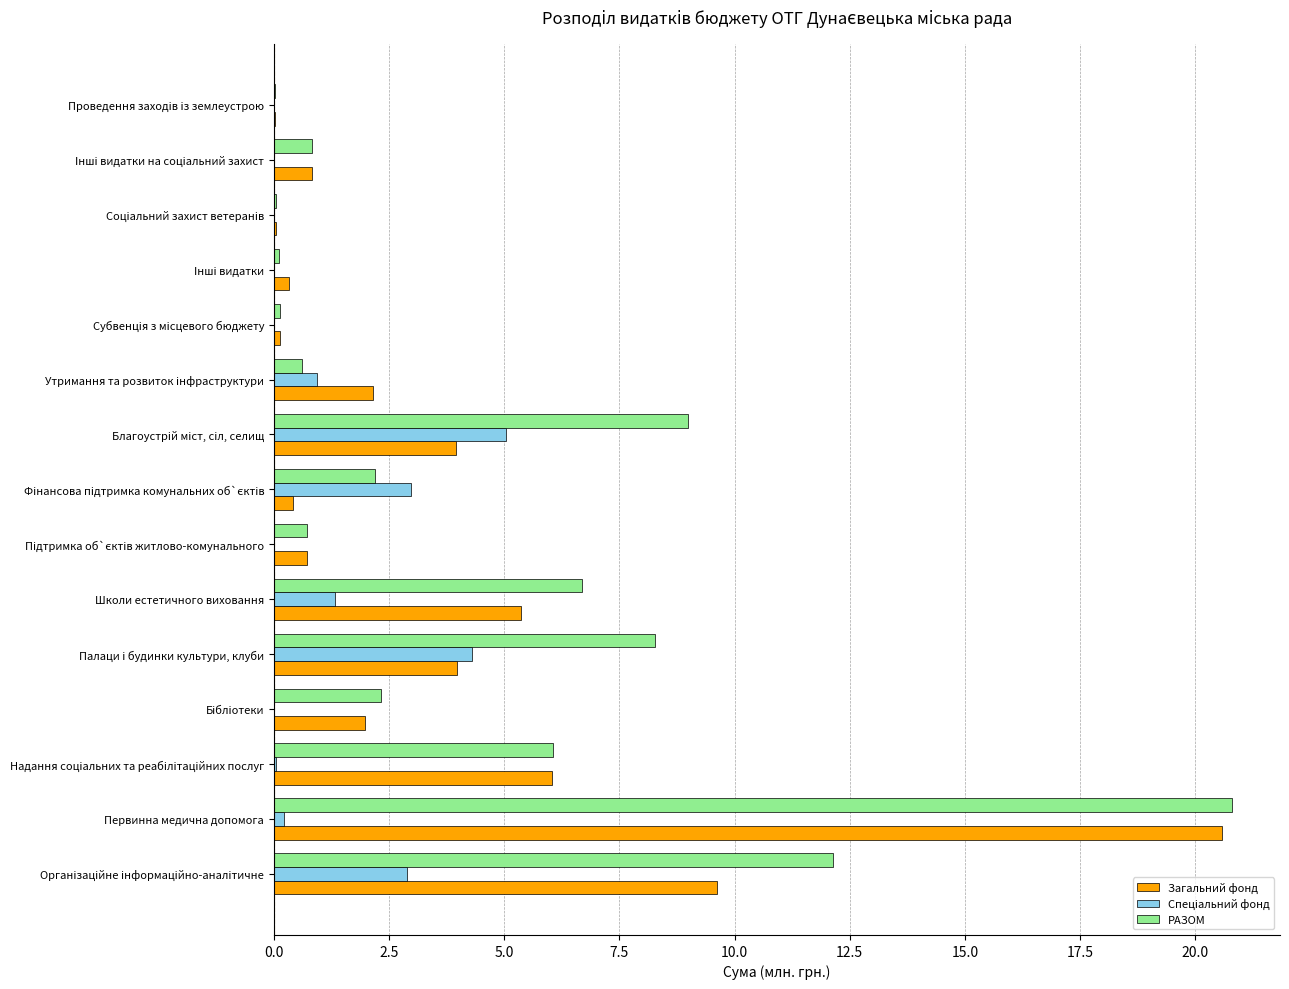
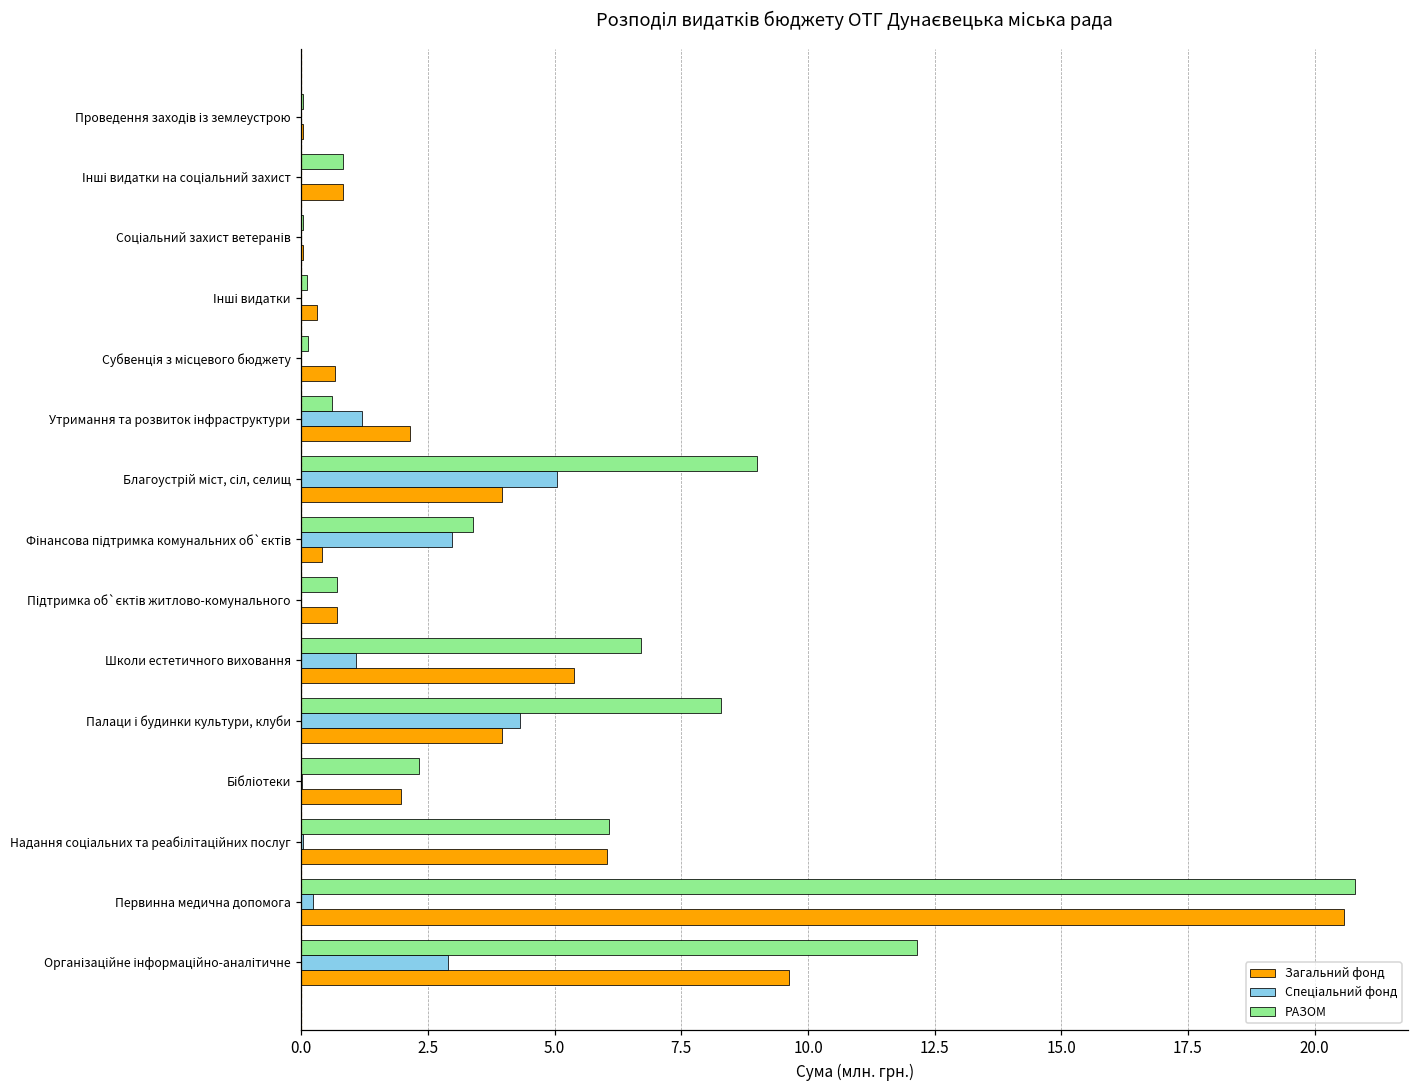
Загальний фонд, Субвенція з місцевого бюджету: 0.1 -> 0.7
Спеціальний фонд, Утримання та розвиток інфраструктури: 0.9 -> 1.2
РАЗОМ, Фінансова підтримка комунальних об`єктів: 2.2 -> 3.4
Спеціальний фонд, Школи естетичного виховання: 1.3 -> 1.1
